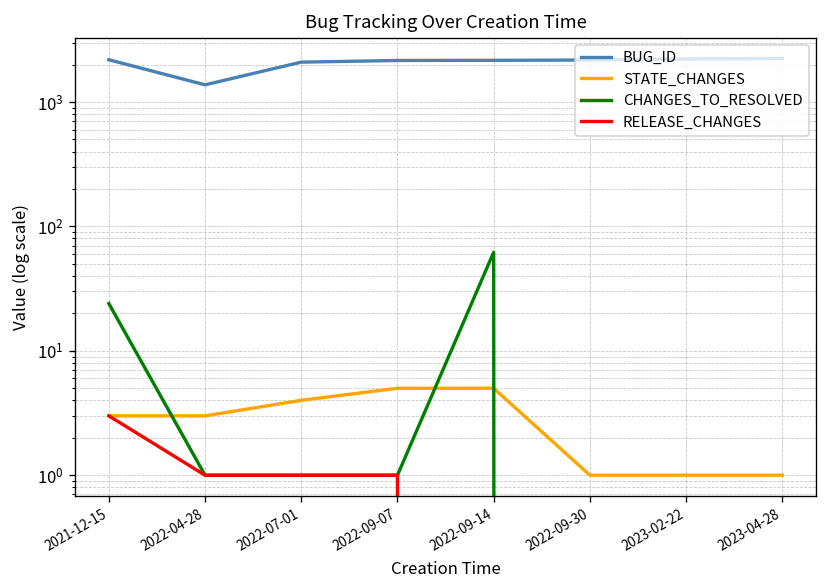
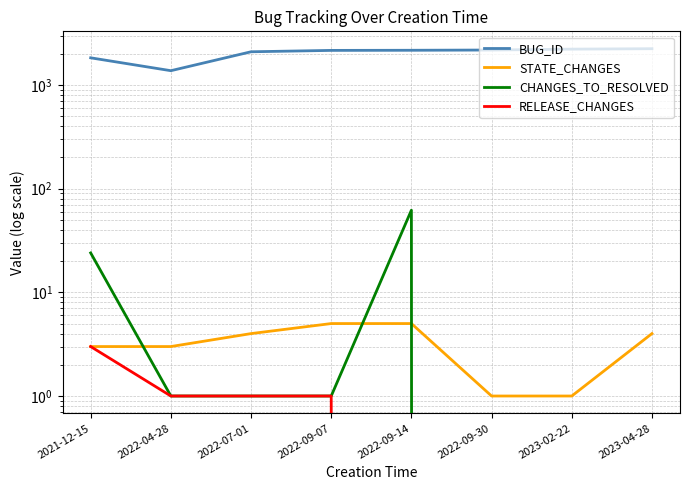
BUG_ID, 2021-12-15: 2200 -> 1800
STATE_CHANGES, 2023-04-28: 1 -> 4
